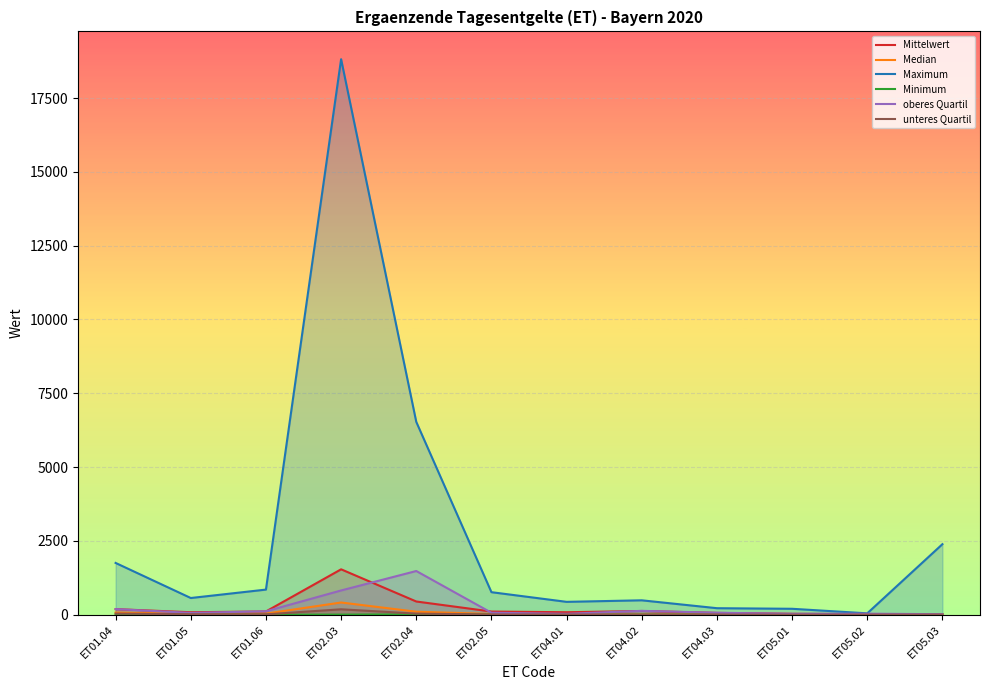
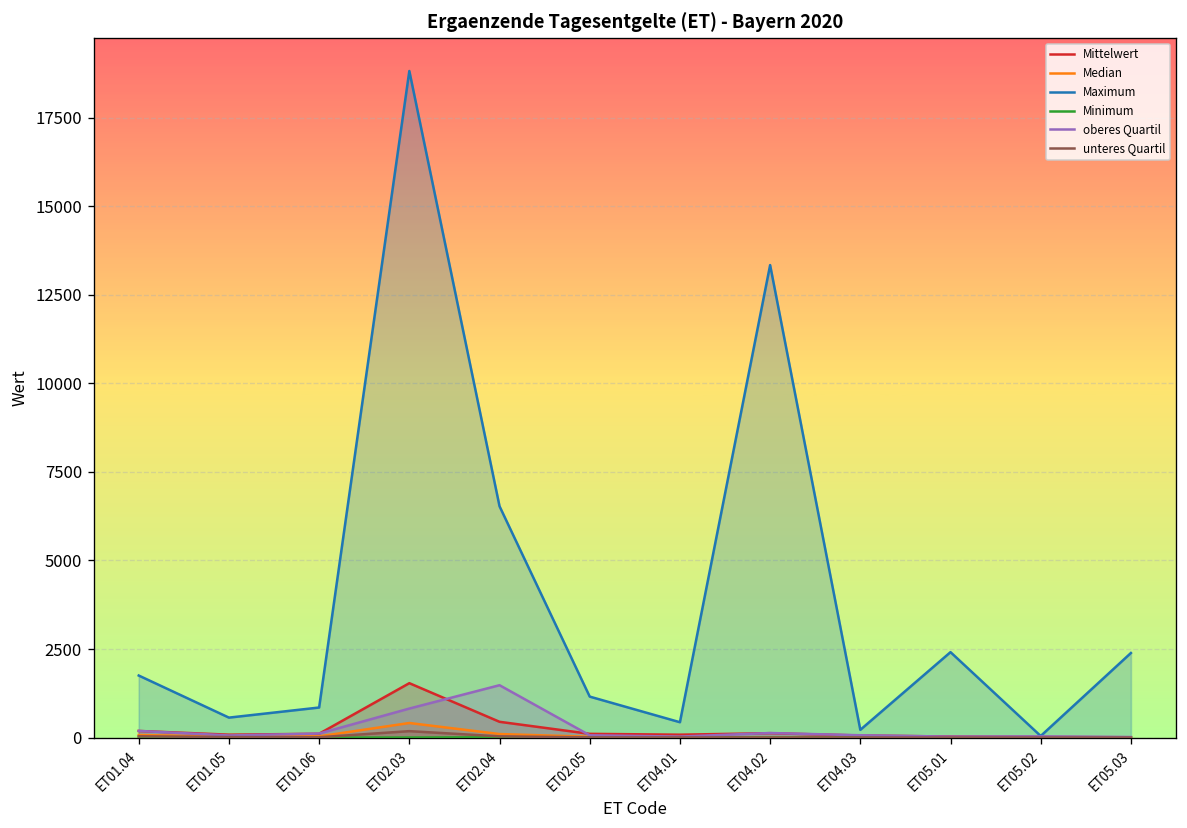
Maximum, ET02.05: 800 -> 1200
Maximum, ET04.02: 500 -> 13300
Maximum, ET05.01: 200 -> 2400
